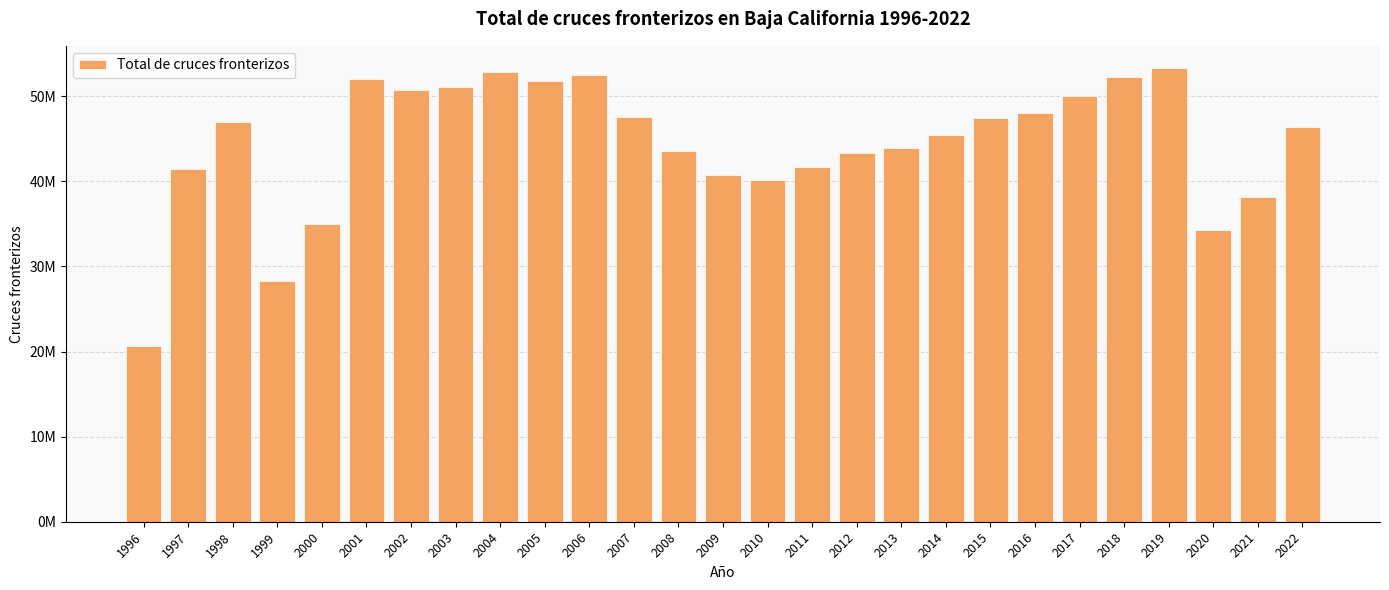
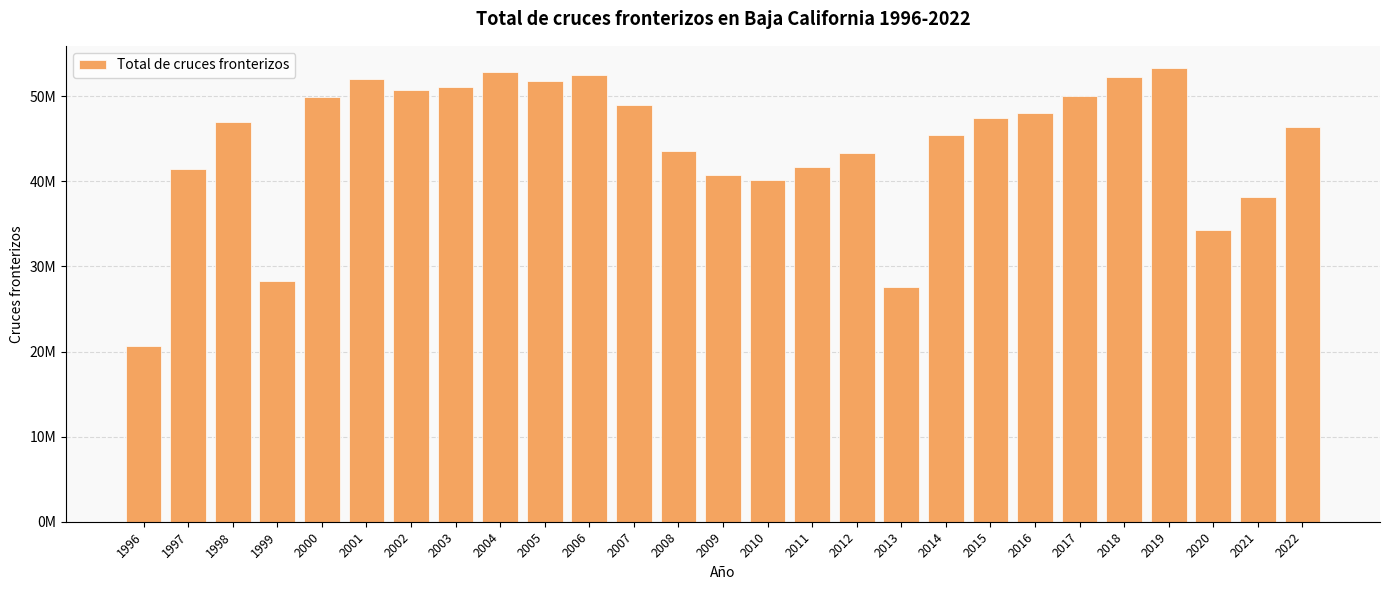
2000: 35000000 -> 50000000
2007: 48000000 -> 49000000
2013: 44000000 -> 28000000
